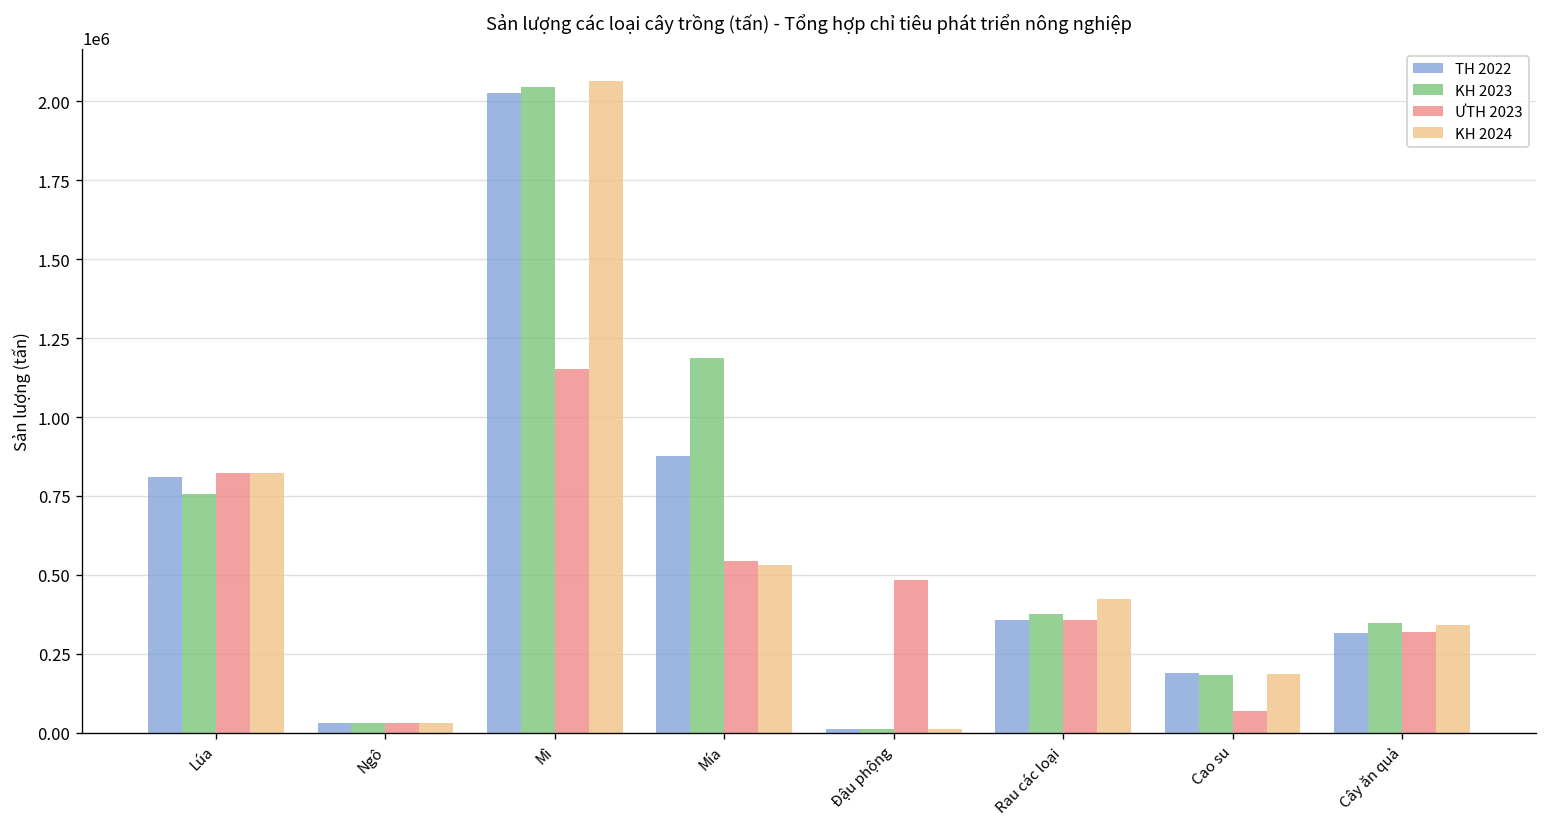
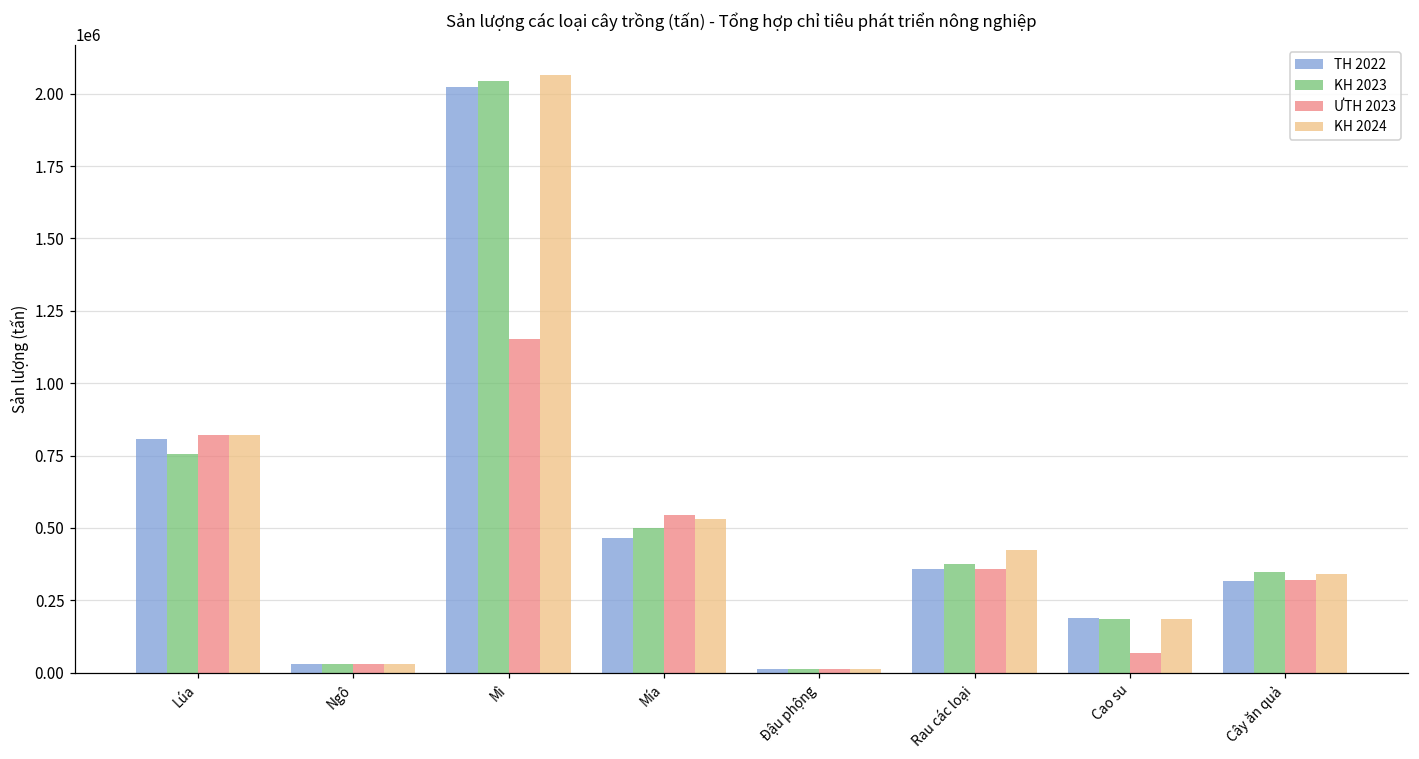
TH 2022, Mía: 880000 -> 470000
KH 2023, Mía: 1190000 -> 500000
ƯTH 2023, Đậu phộng: 480000 -> 10000
